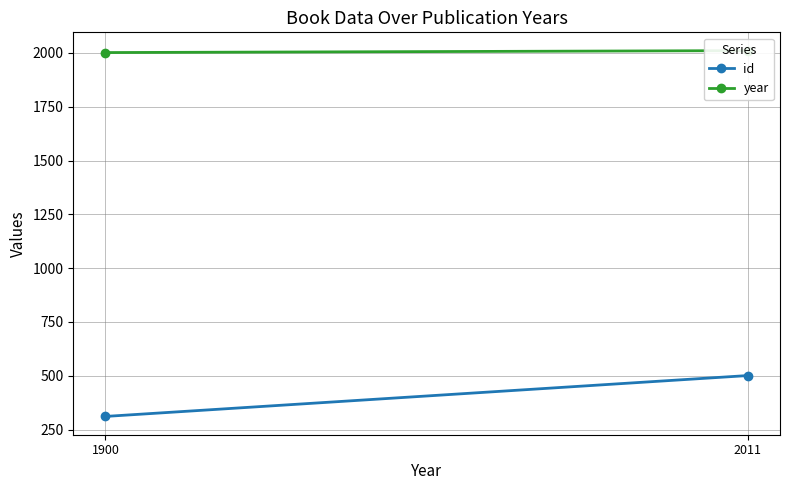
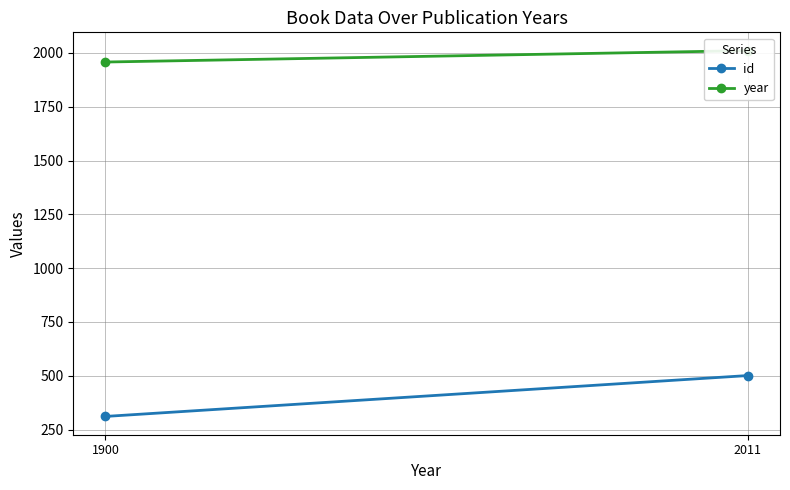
year, 1900: 2000 -> 1960
